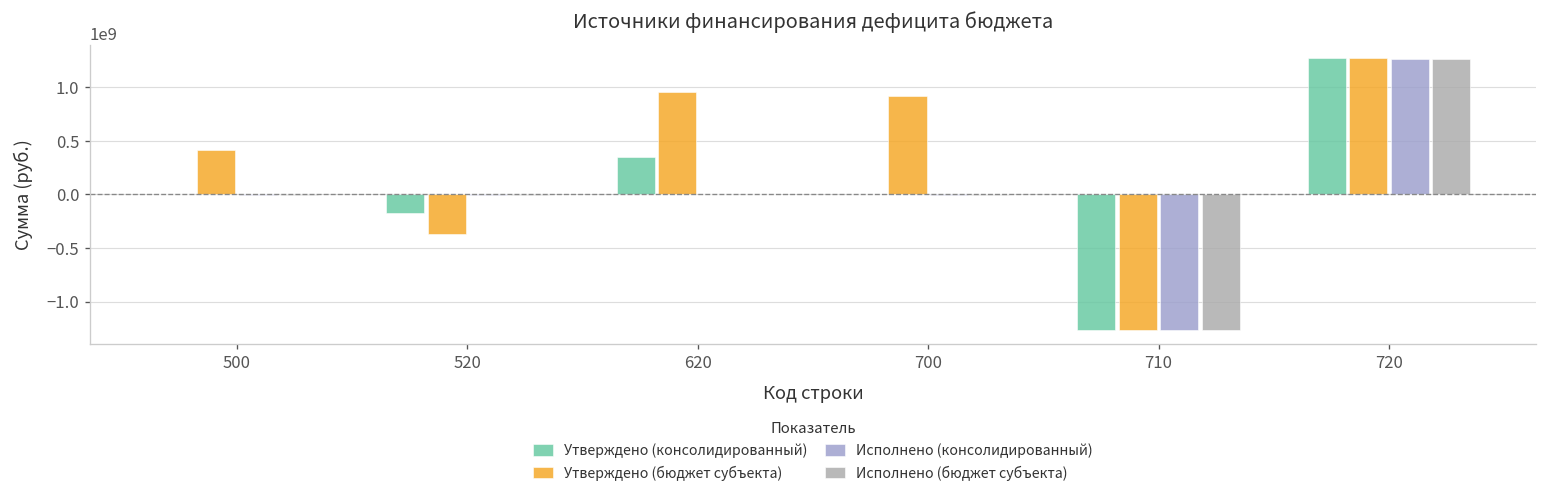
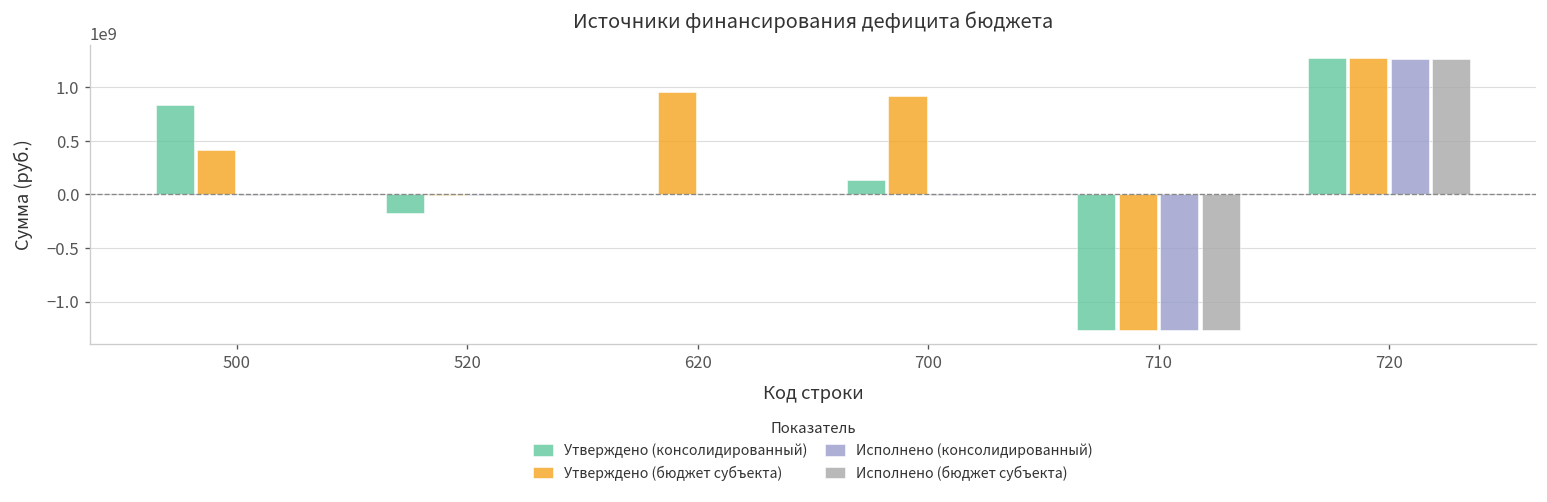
Утверждено (консолидированный), 500: 0 -> 800000000
Утверждено (бюджет субъекта), 520: -400000000 -> 0
Утверждено (консолидированный), 620: 300000000 -> 0
Утверждено (консолидированный), 700: 0 -> 100000000
